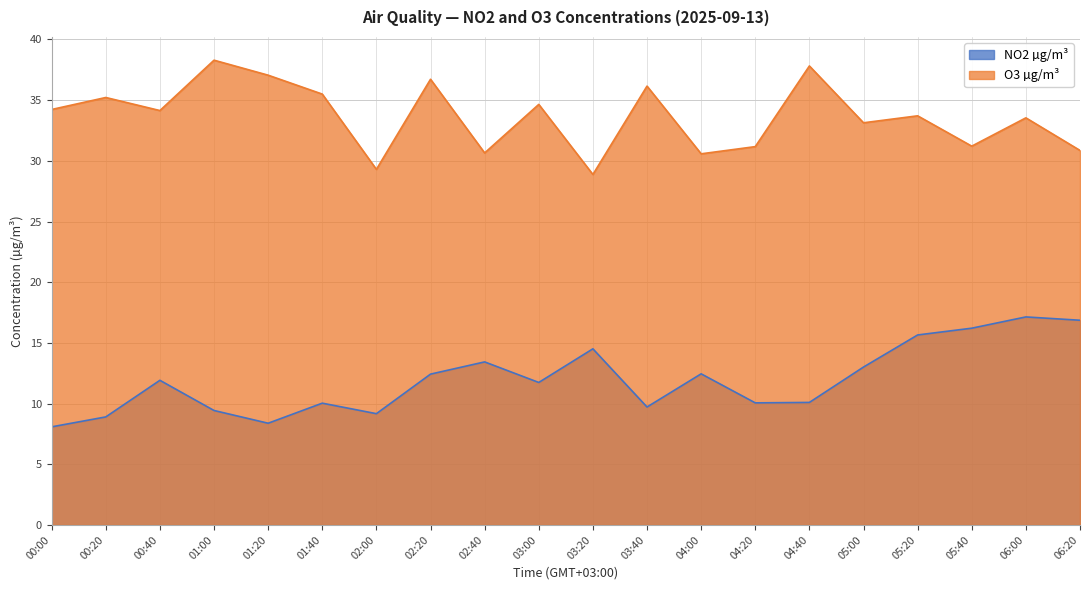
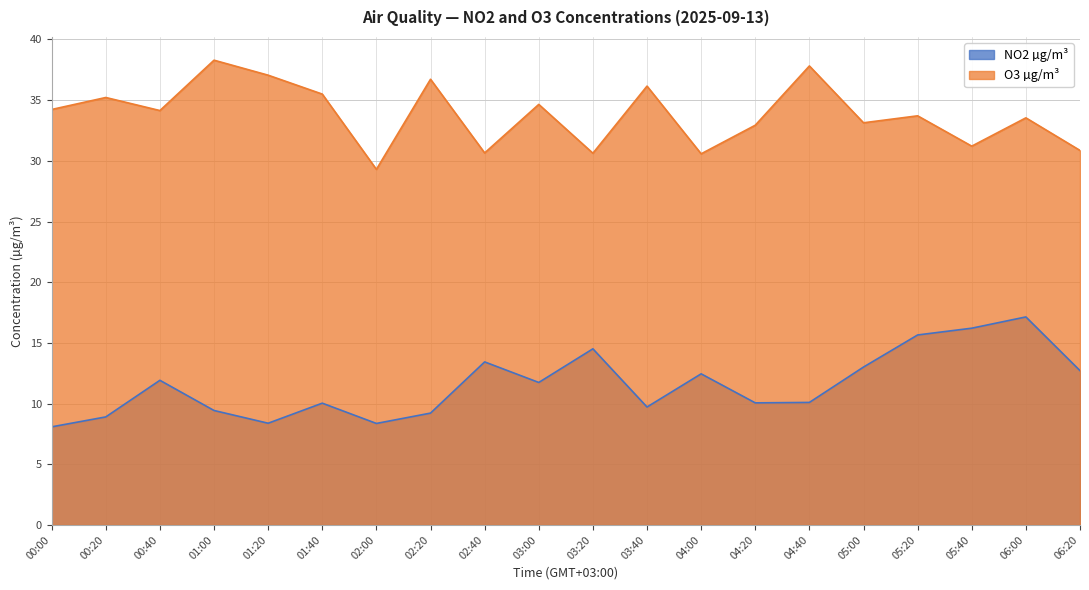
NO2 µg/m³, 02:00: 9.2 -> 8.4
NO2 µg/m³, 02:20: 12.4 -> 9.2
O3 µg/m³, 03:20: 28.9 -> 30.6
O3 µg/m³, 04:20: 31.2 -> 32.9
NO2 µg/m³, 06:20: 16.9 -> 12.7
